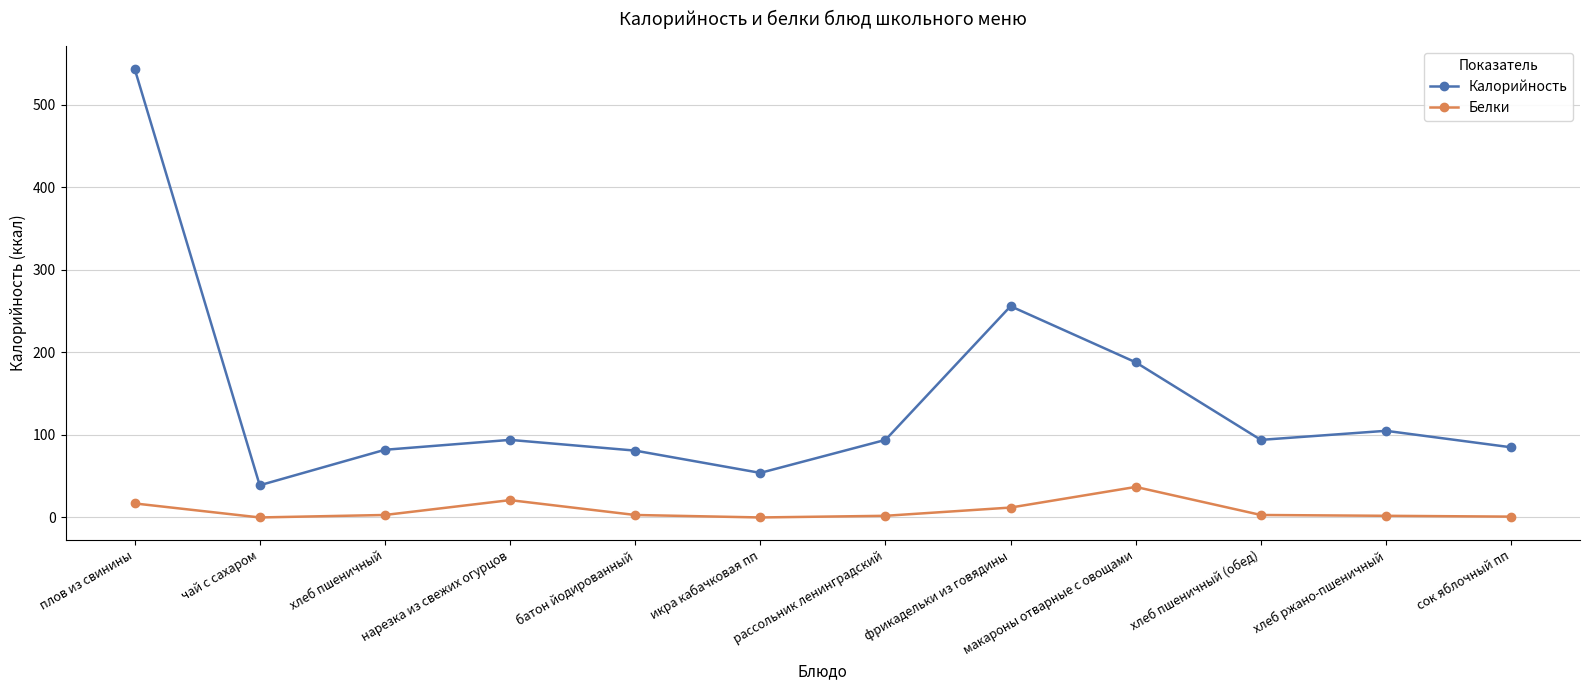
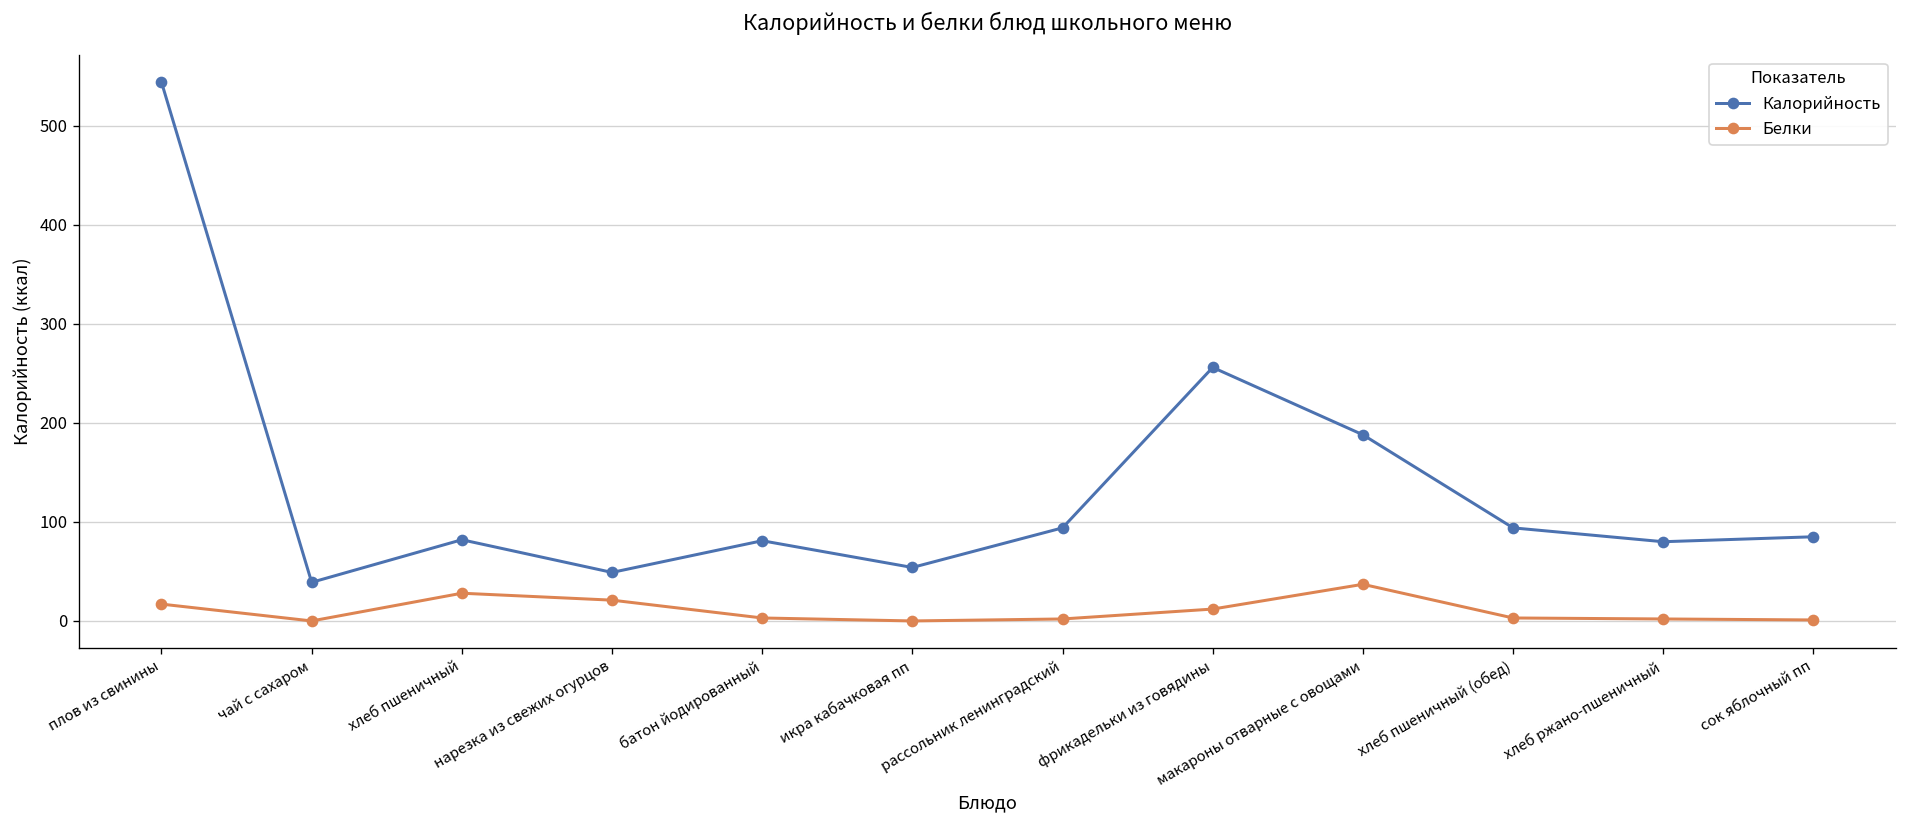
Белки, хлеб пшеничный: 0 -> 30
Калорийность, нарезка из свежих огурцов: 90 -> 50
Калорийность, хлеб ржано-пшеничный: 110 -> 80
